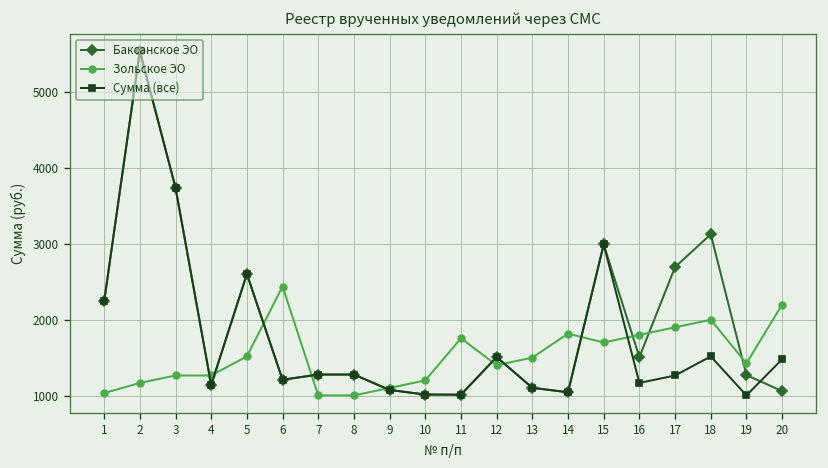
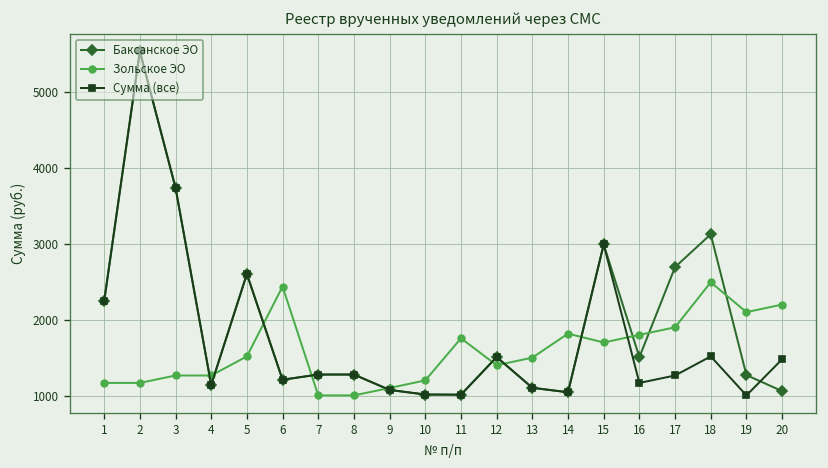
Зольское ЭО, 1: 1000 -> 1200
Зольское ЭО, 18: 2000 -> 2500
Зольское ЭО, 19: 1400 -> 2100
